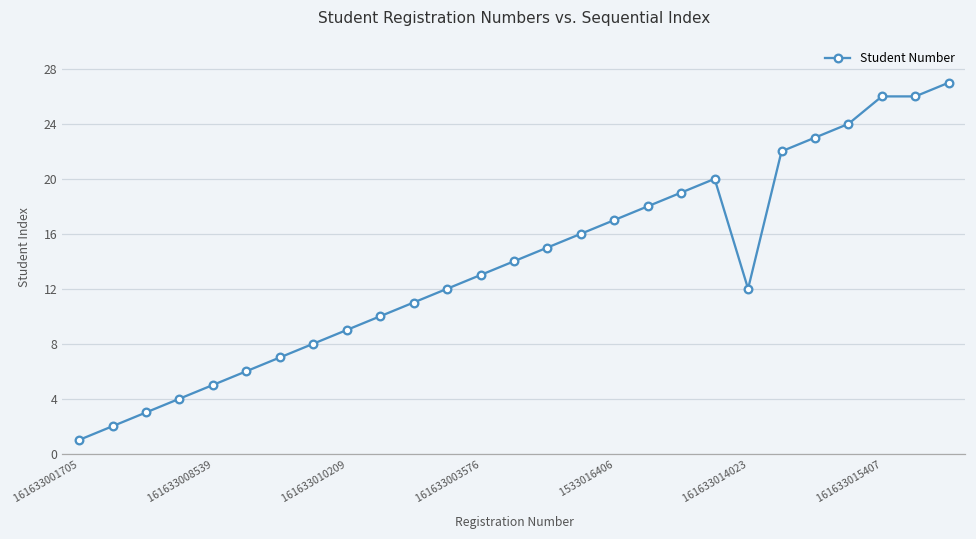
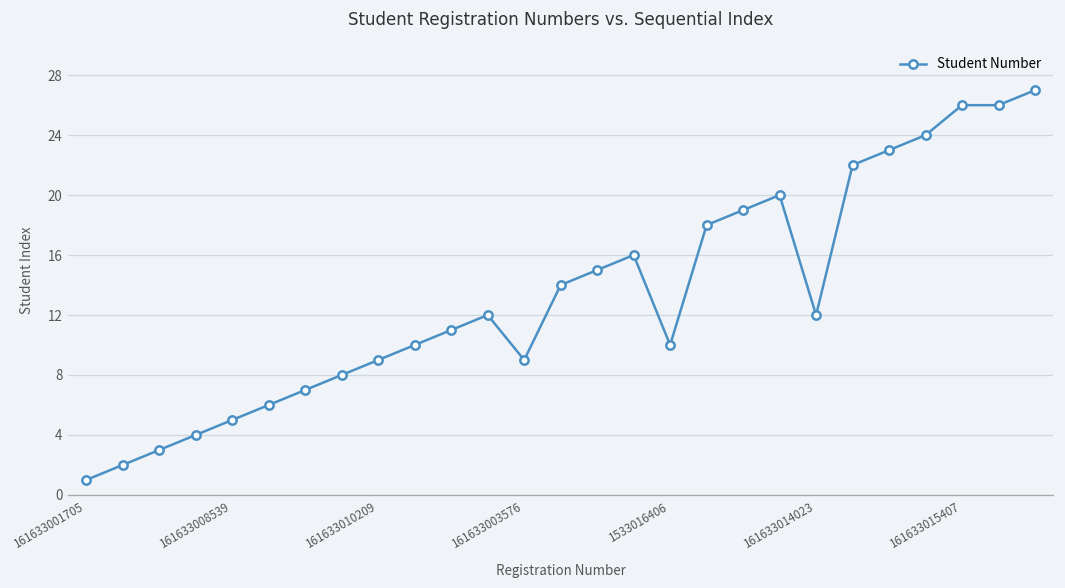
161633003576: 13 -> 9
1533016406: 17 -> 10
